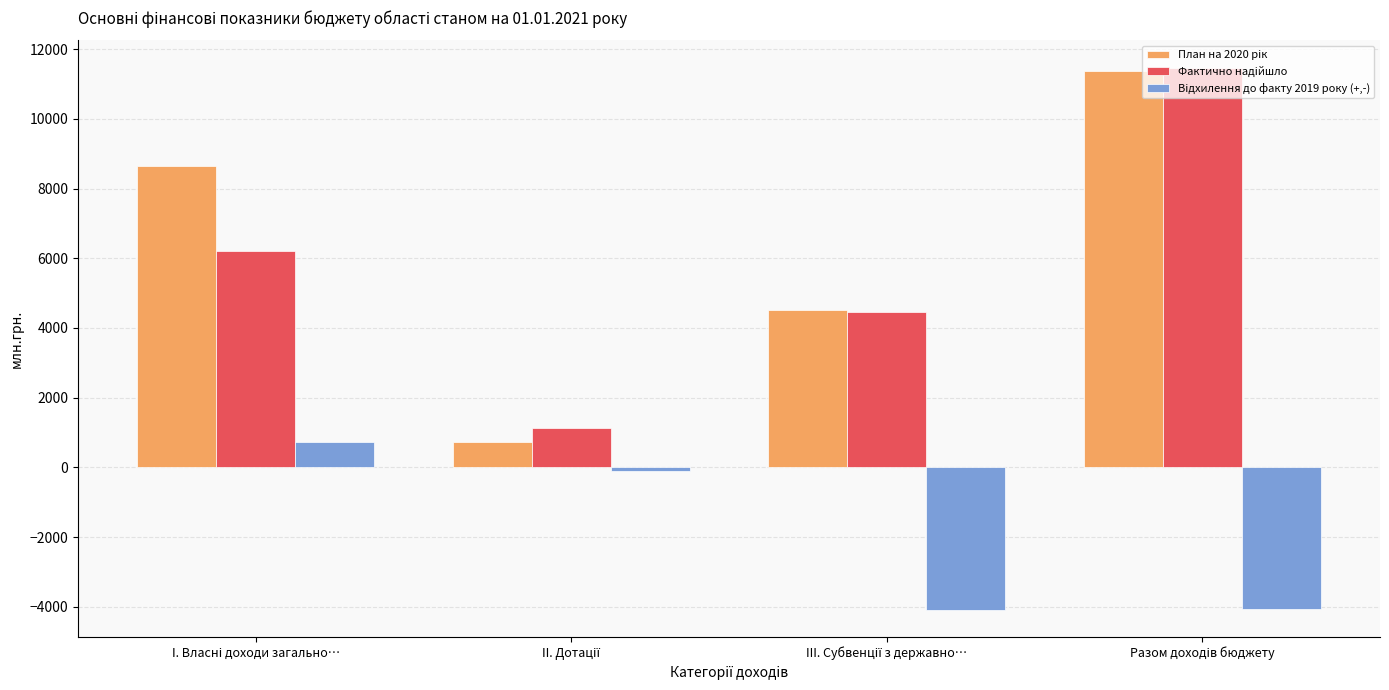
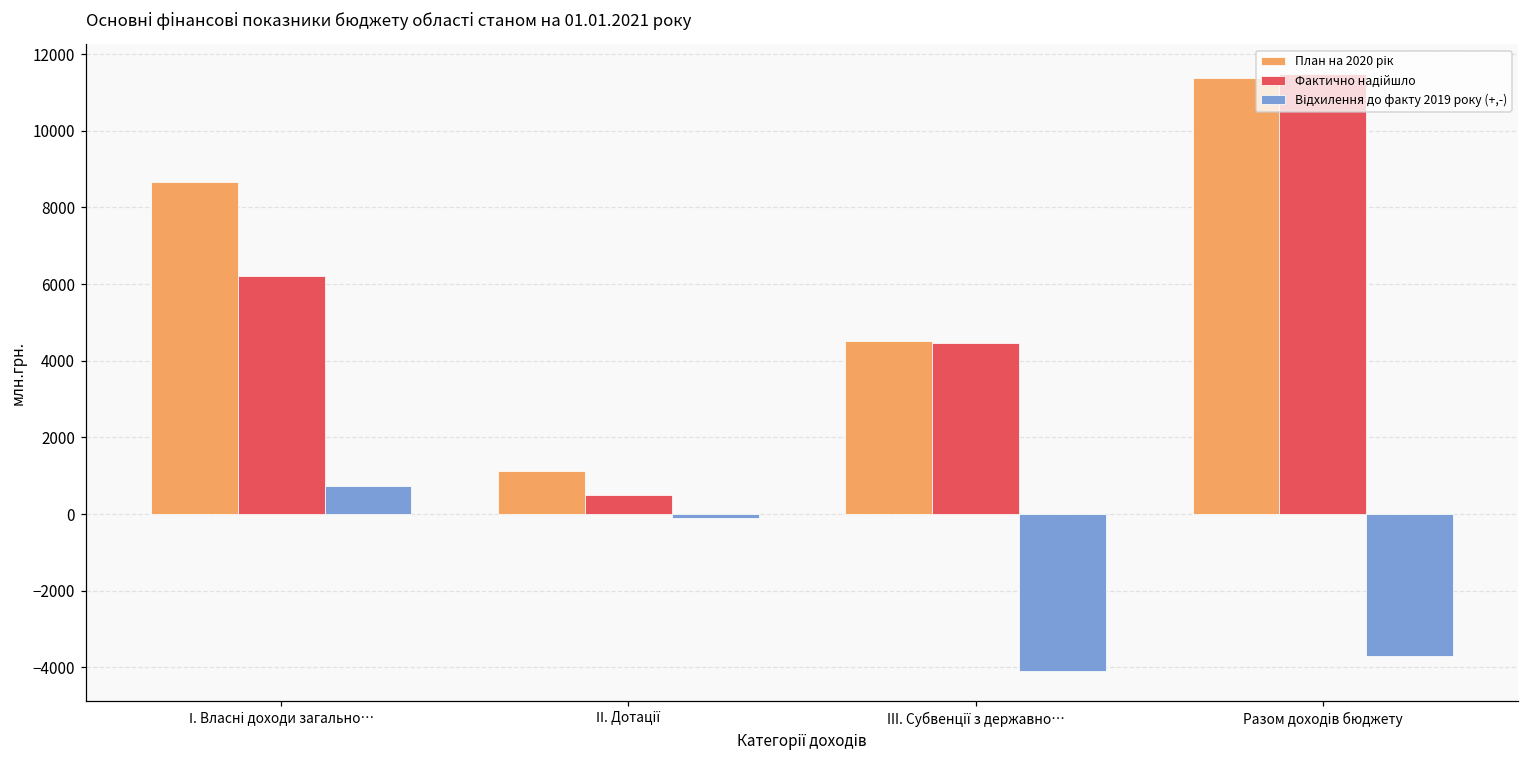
План на 2020 рік, ІІ. Дотації: 700 -> 1100
Фактично надійшло, ІІ. Дотації: 1100 -> 500
Відхилення до факту 2019 року (+,-), Разом доходів бюджету: -4100 -> -3700
